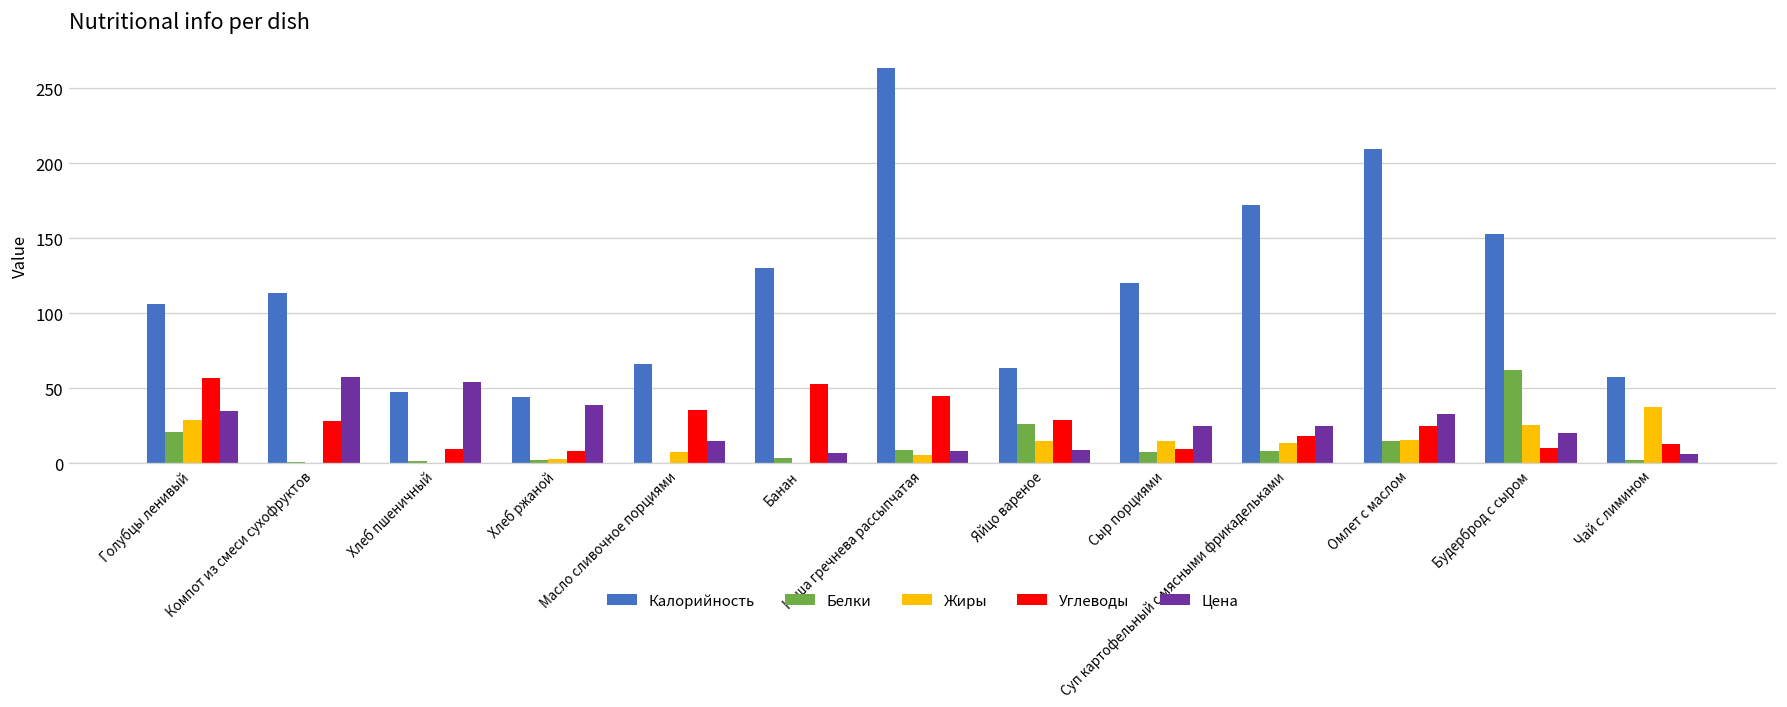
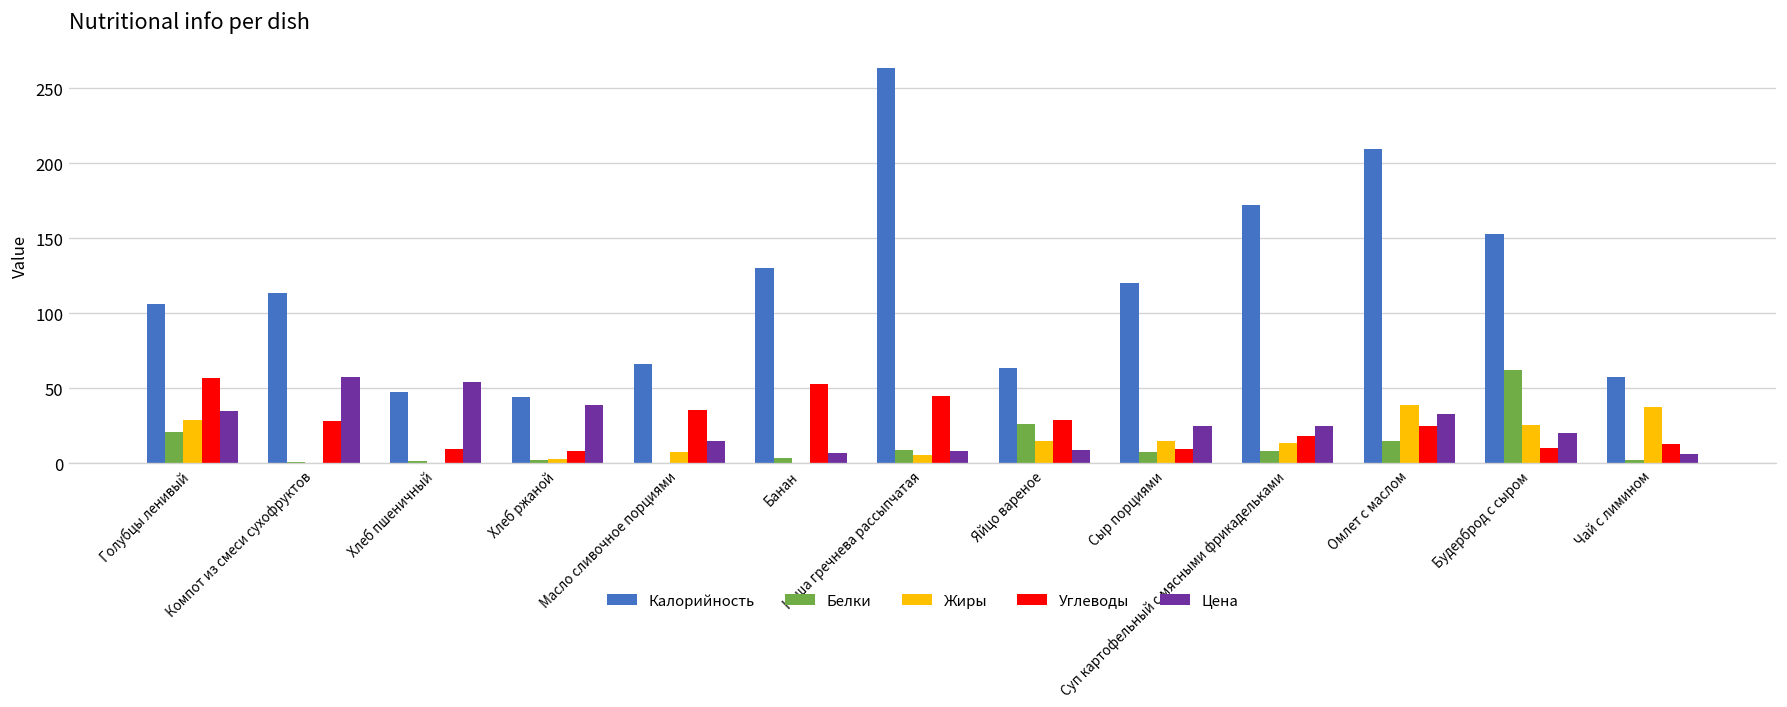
Жиры, Омлет с маслом: 16 -> 39
